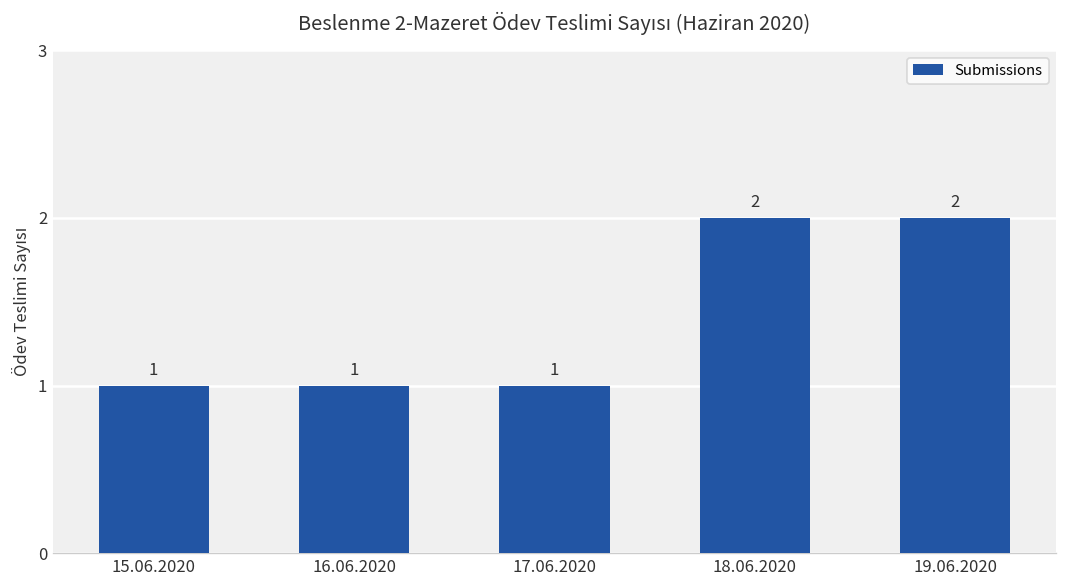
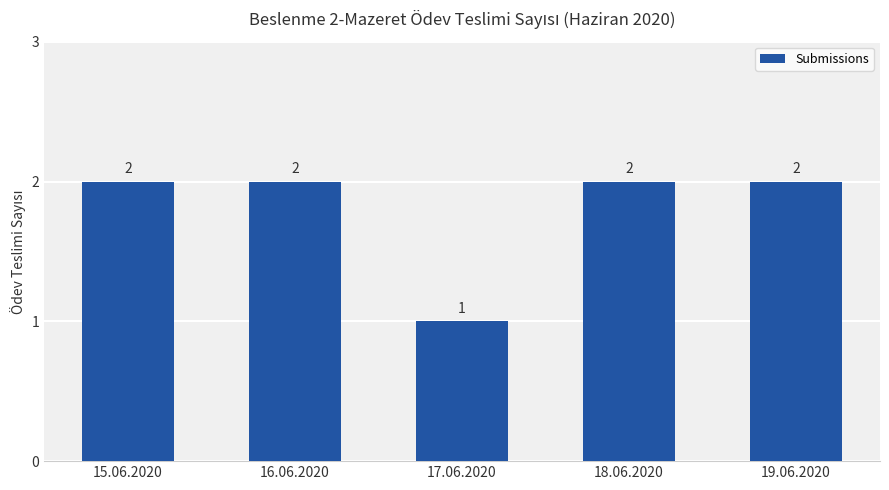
15.06.2020: 1 -> 2
16.06.2020: 1 -> 2
